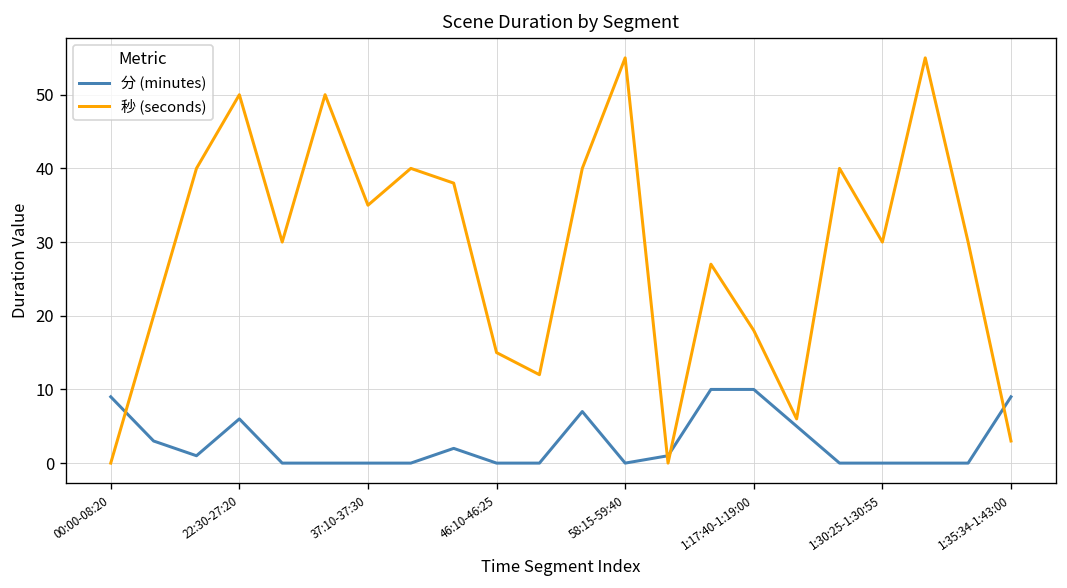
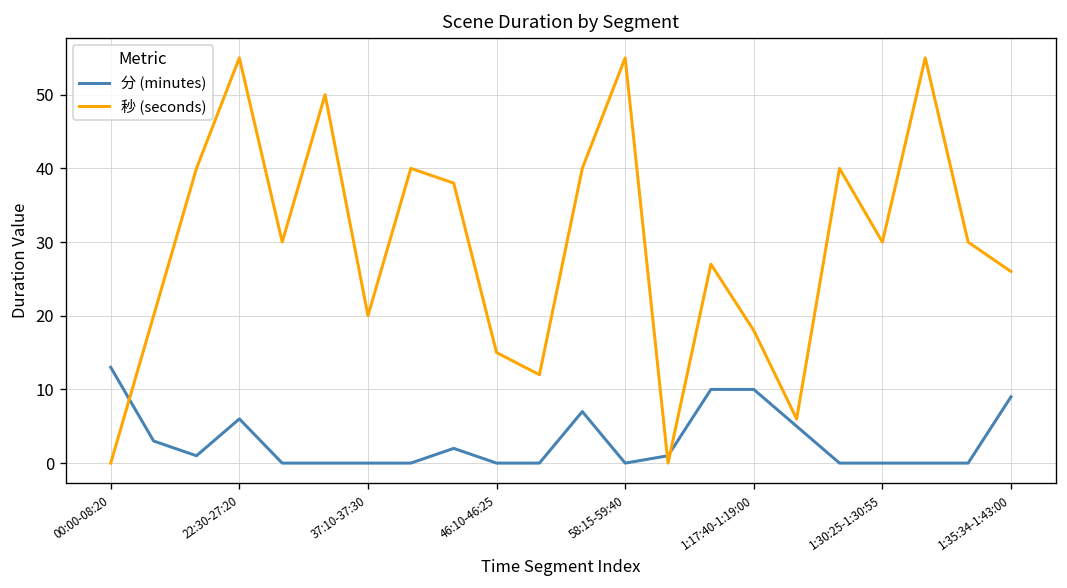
分 (minutes), 00:00-08:20: 9 -> 13
秒 (seconds), 22:30-27:20: 50 -> 55
秒 (seconds), 37:10-37:30: 35 -> 20
秒 (seconds), 1:35:34-1:43:00: 3 -> 26
